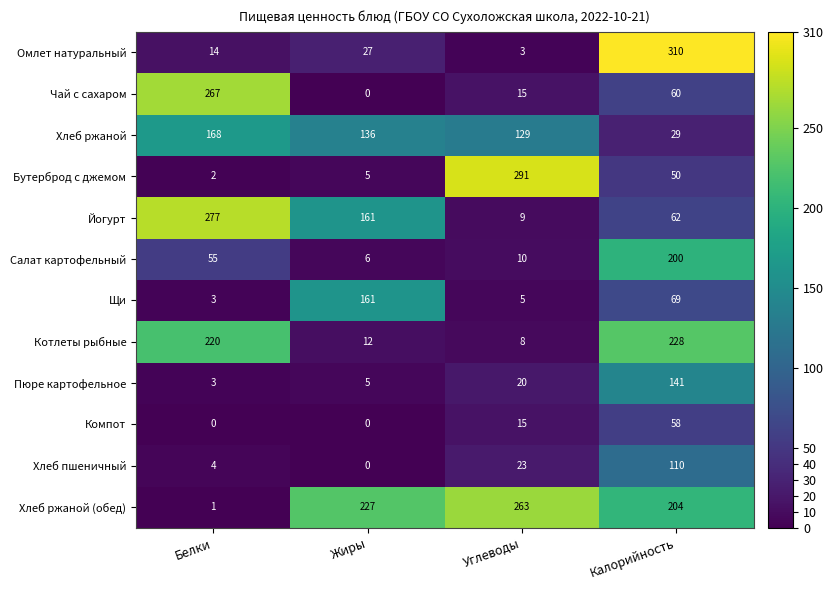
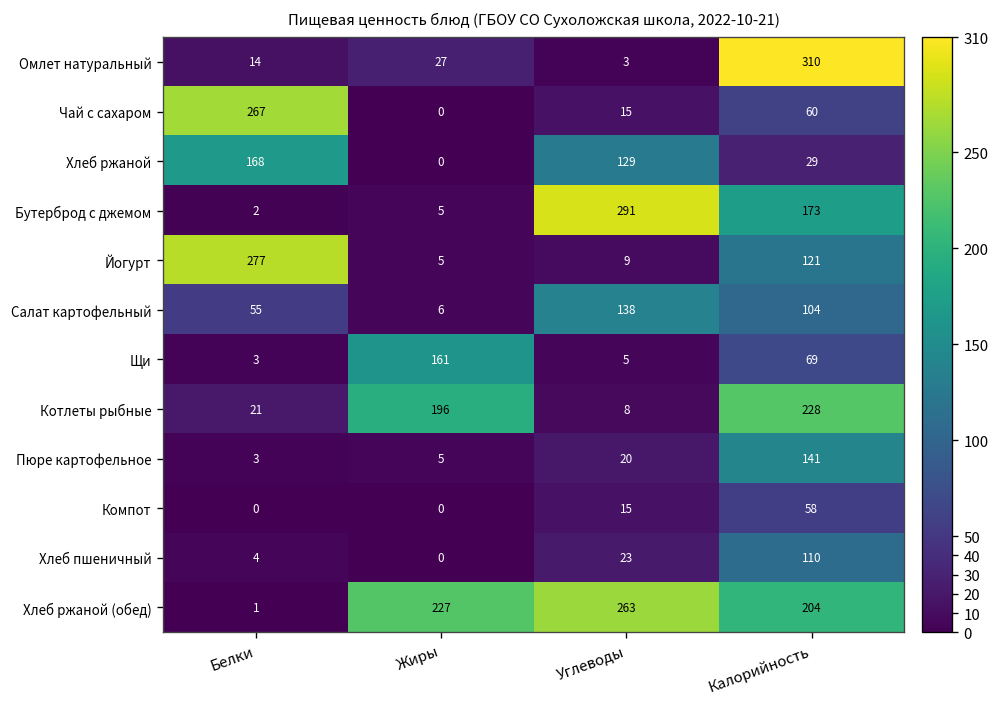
Хлеб ржаной, Жиры: 136 -> 0
Бутерброд с джемом, Калорийность: 50 -> 173
Йогурт, Жиры: 161 -> 5
Йогурт, Калорийность: 62 -> 121
Салат картофельный, Углеводы: 10 -> 138
Салат картофельный, Калорийность: 200 -> 104
Котлеты рыбные, Белки: 220 -> 21
Котлеты рыбные, Жиры: 12 -> 196
